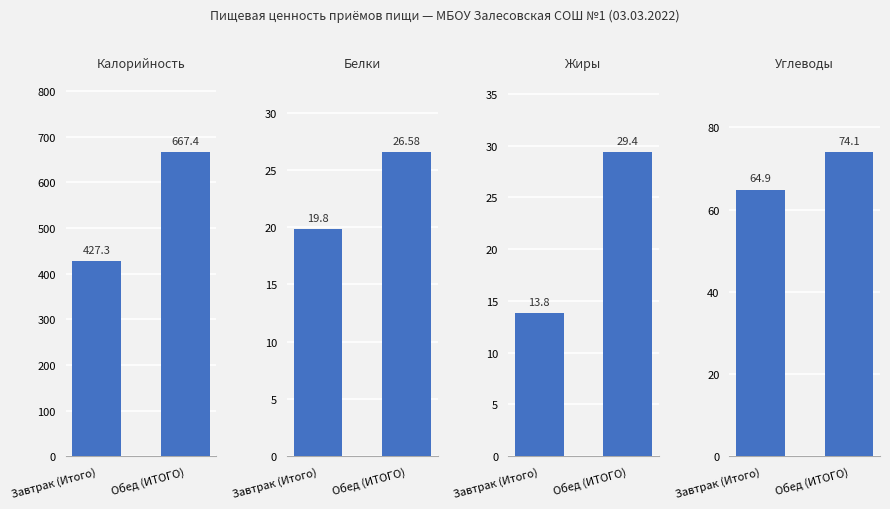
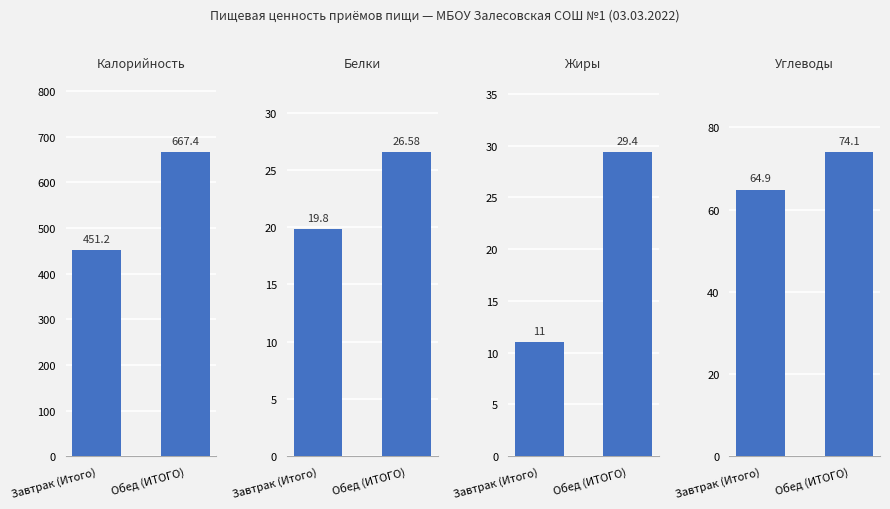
Калорийность, Завтрак (Итого): 427.3 -> 451.2
Жиры, Завтрак (Итого): 13.8 -> 11
